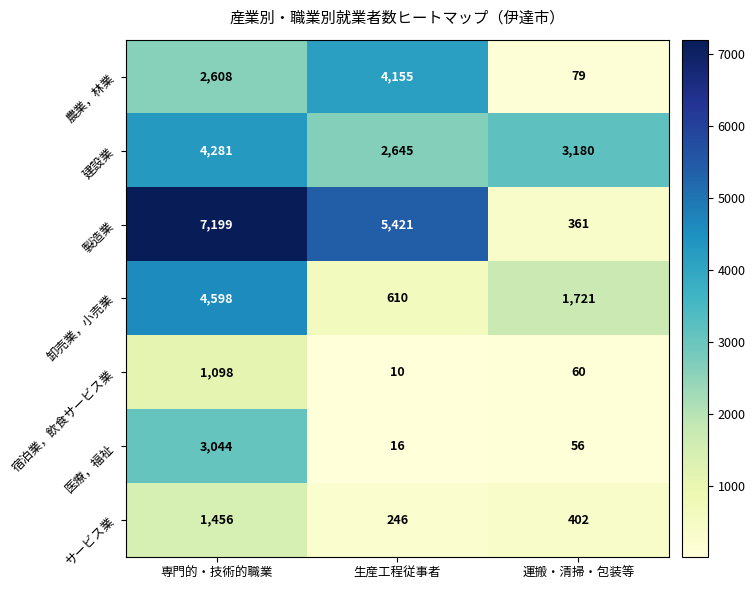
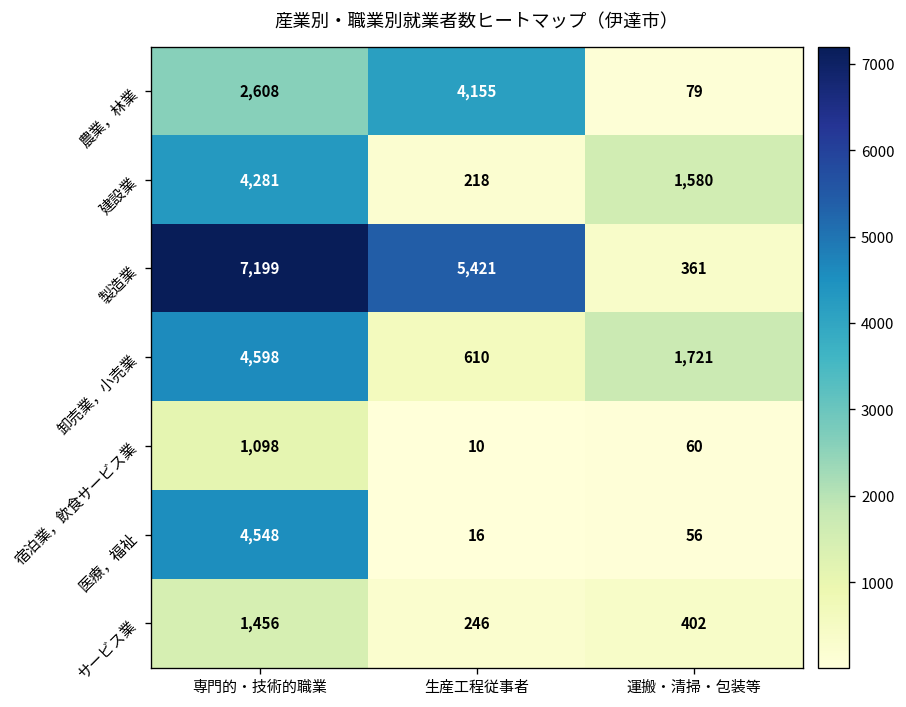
建設業, 生産工程従事者: 2,645 -> 218
建設業, 運搬・清掃・包装等: 3,180 -> 1,580
医療，福祉, 専門的・技術的職業: 3,044 -> 4,548
